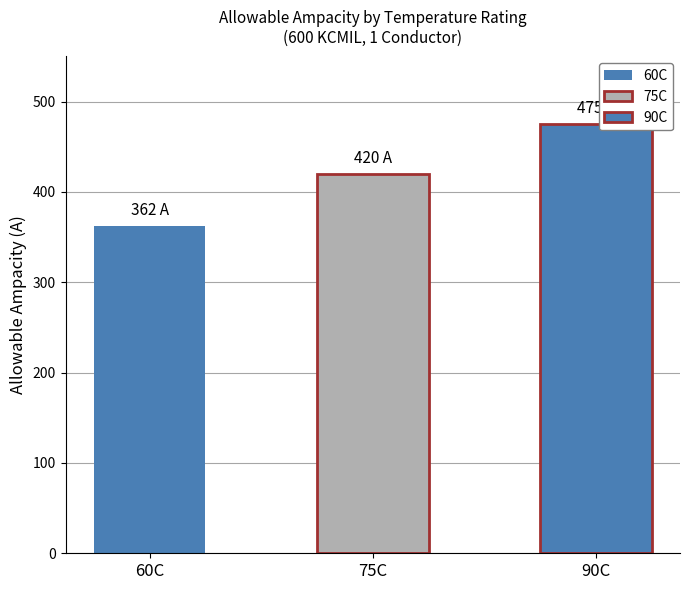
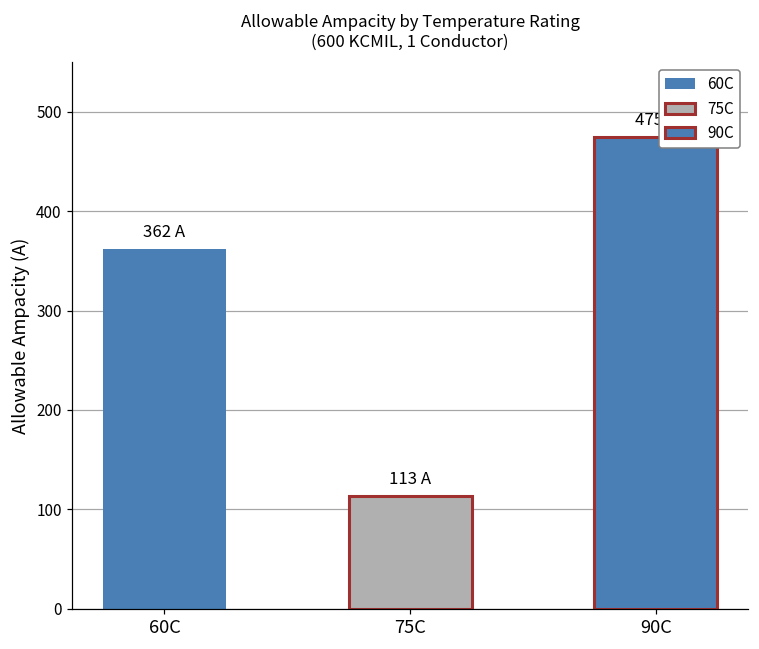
75C: 420 -> 113
